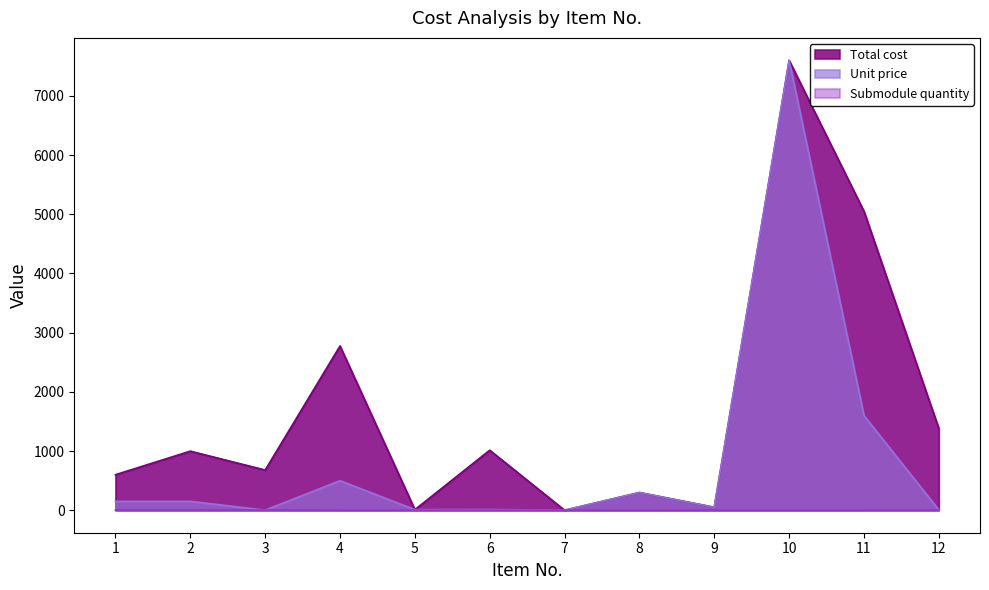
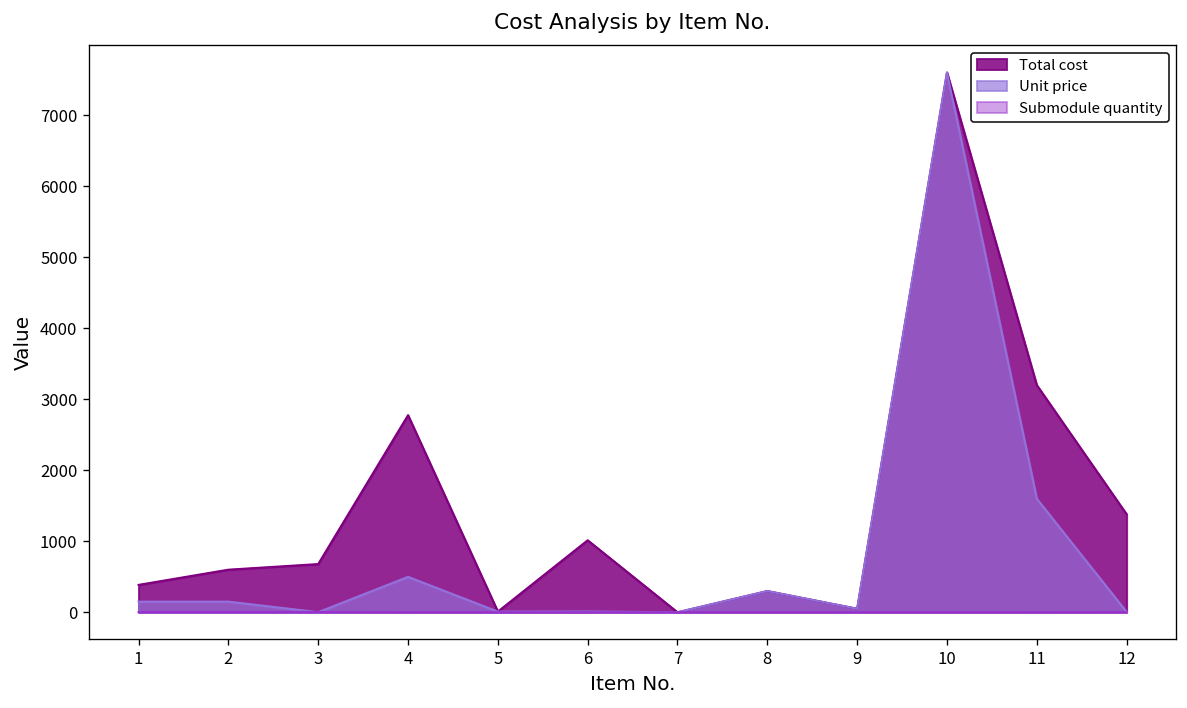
Total cost, 1: 600 -> 400
Total cost, 2: 1000 -> 600
Total cost, 11: 5000 -> 3200
